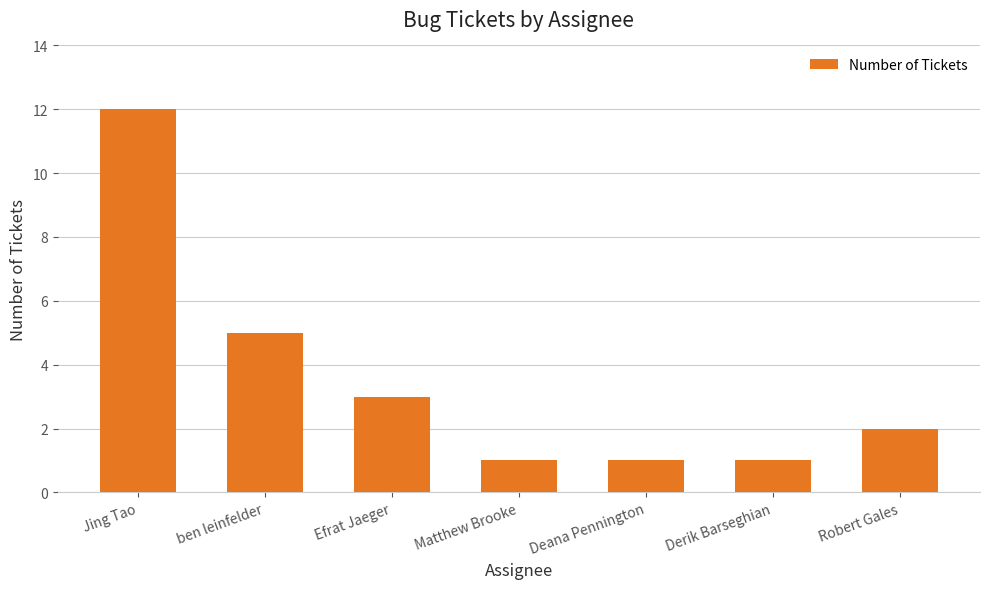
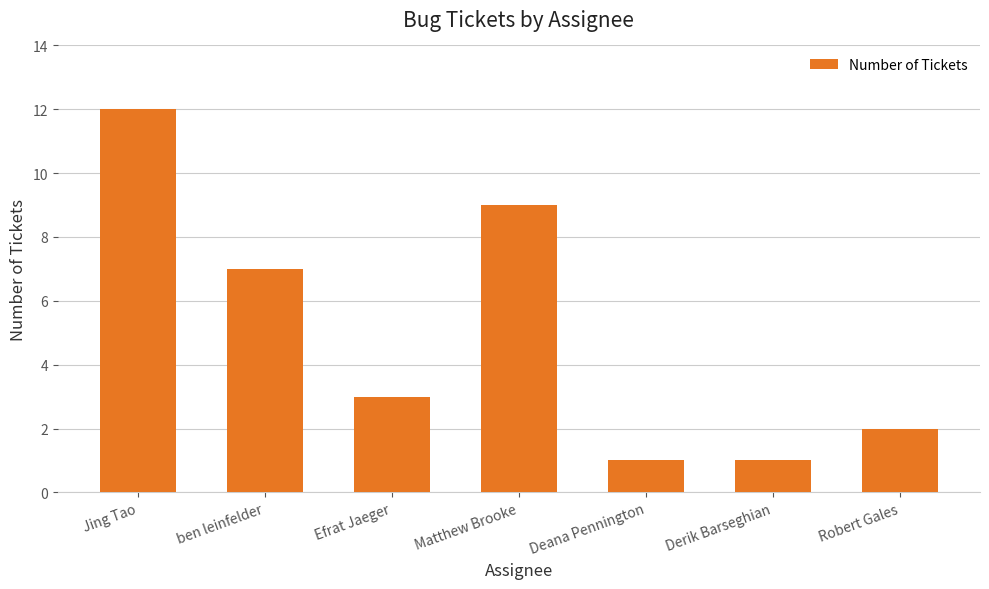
ben leinfelder: 5 -> 7
Matthew Brooke: 1 -> 9
